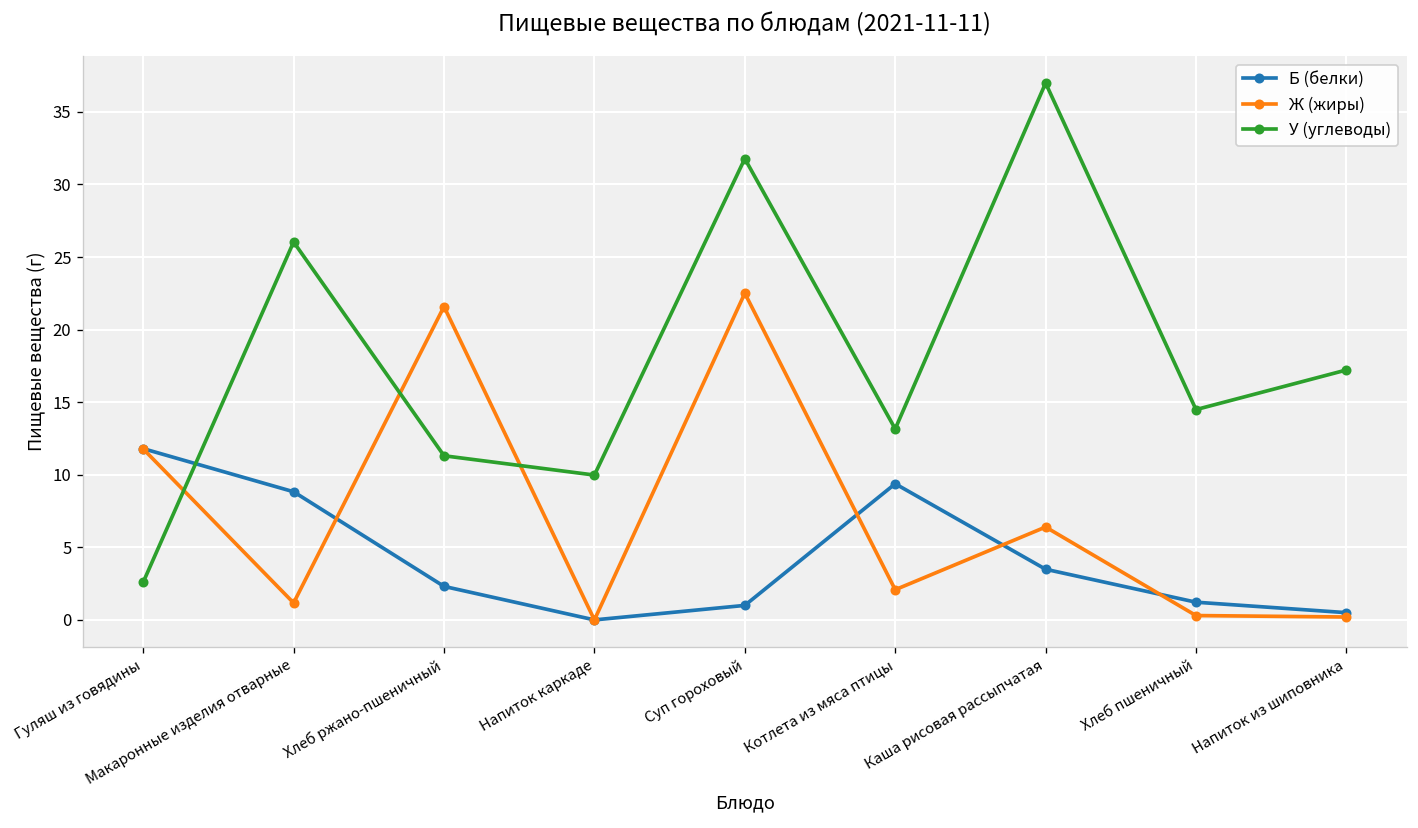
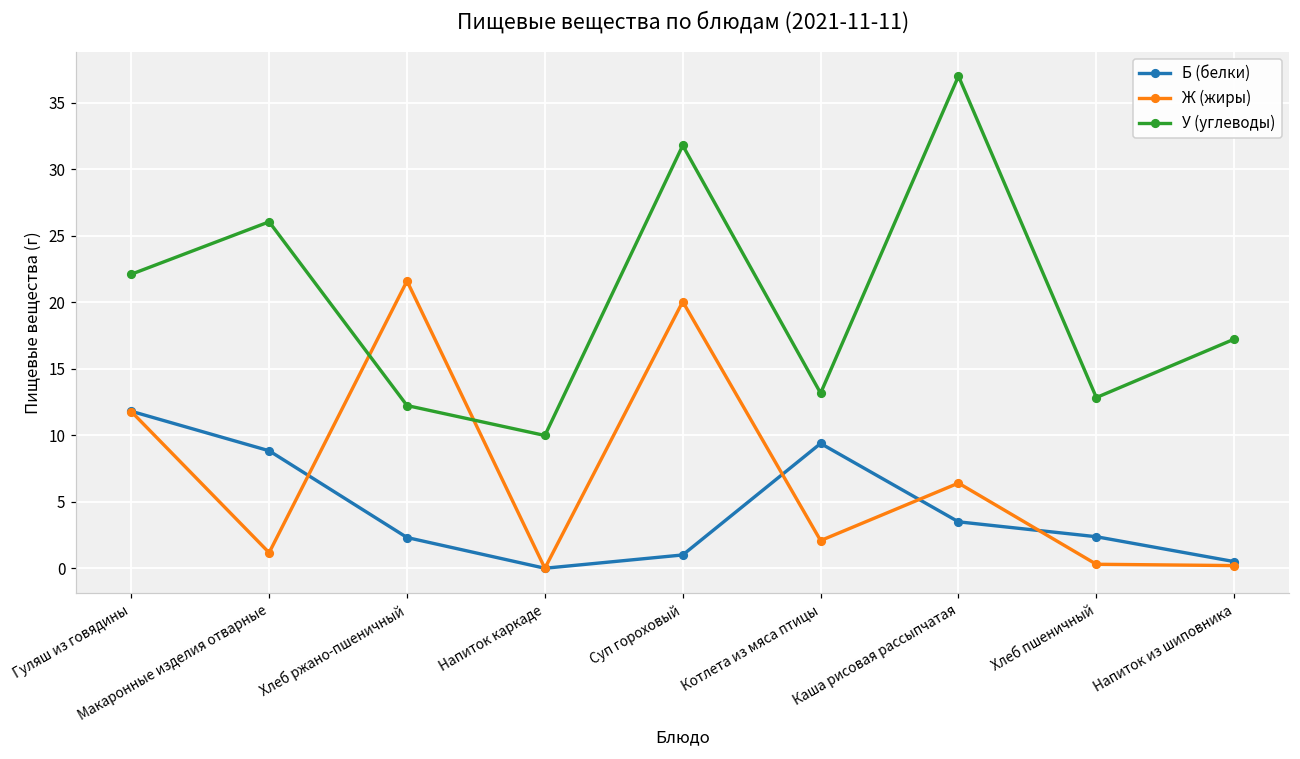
У (углеводы), Гуляш из говядины: 2.6 -> 22.1
У (углеводы), Хлеб ржано-пшеничный: 11.3 -> 12.2
Ж (жиры), Суп гороховый: 22.5 -> 20.0
Б (белки), Хлеб пшеничный: 1.2 -> 2.4
У (углеводы), Хлеб пшеничный: 14.5 -> 12.8
